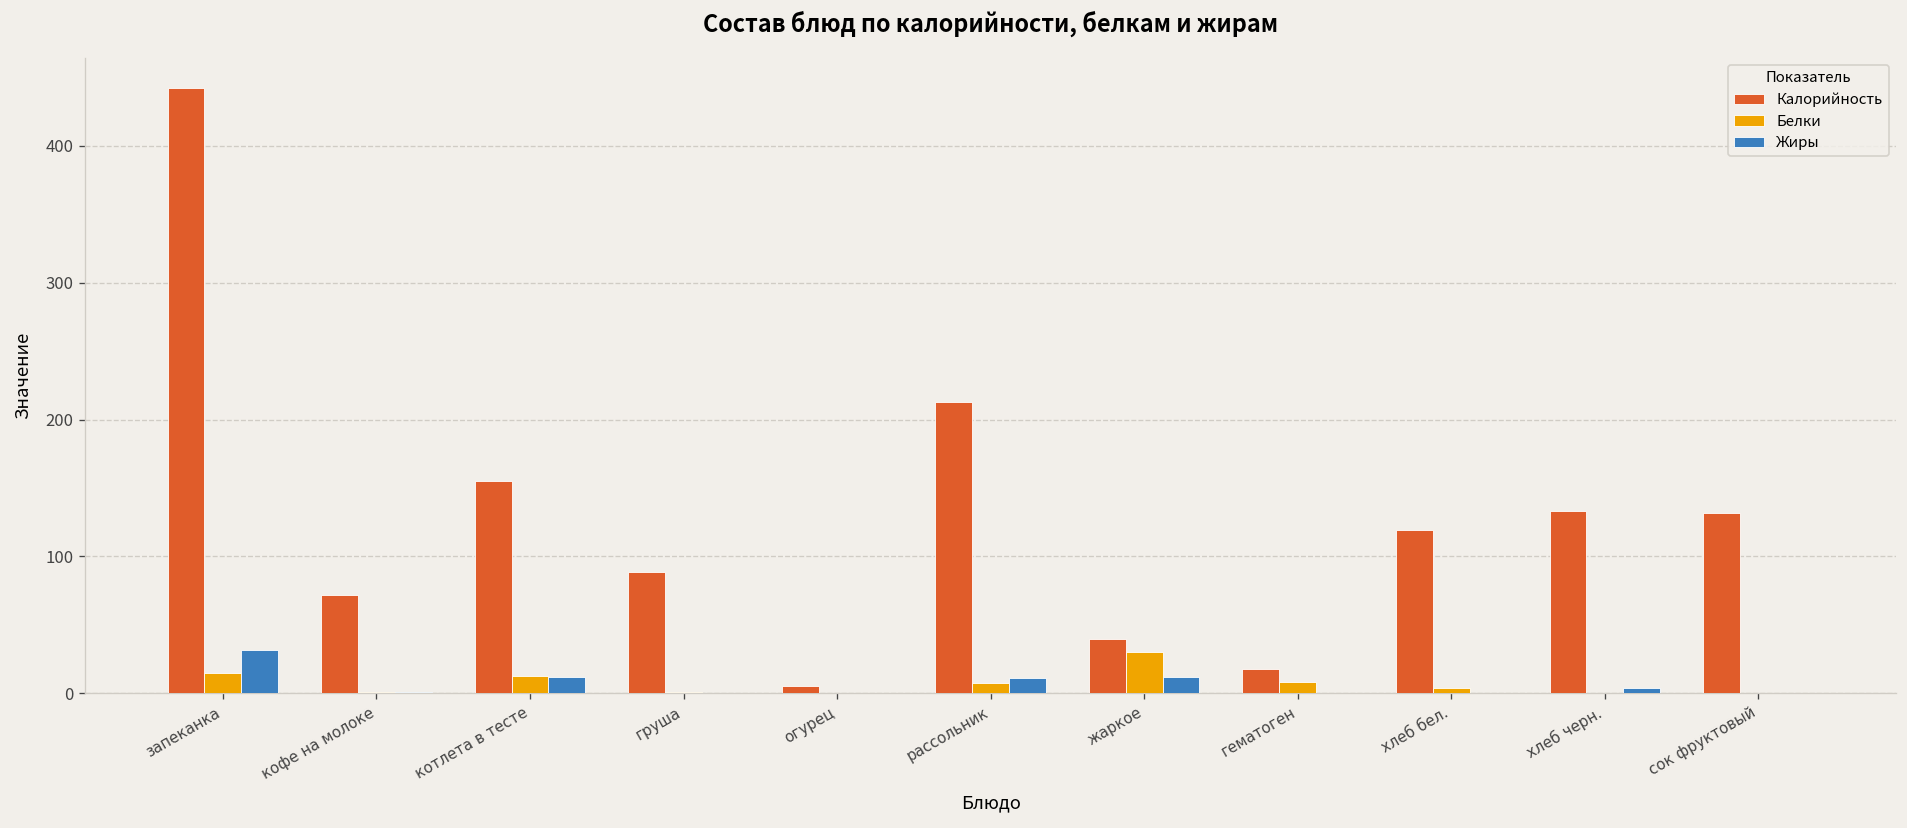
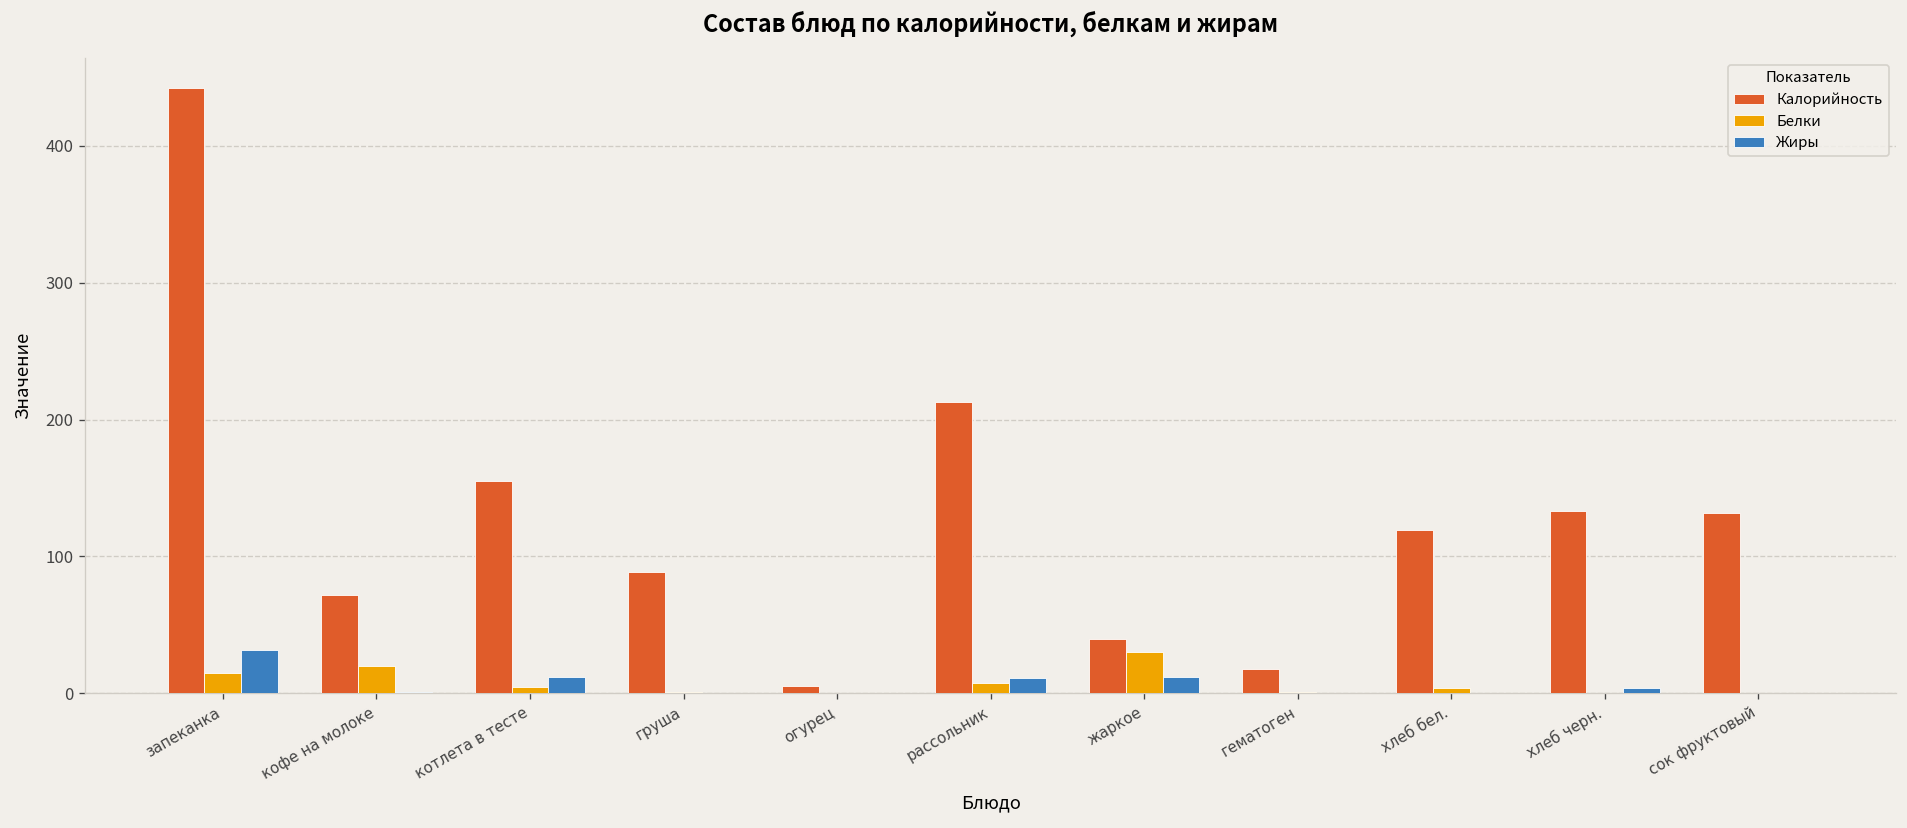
Белки, кофе на молоке: 1 -> 20
Белки, котлета в тесте: 12 -> 4
Белки, гематоген: 9 -> 1
